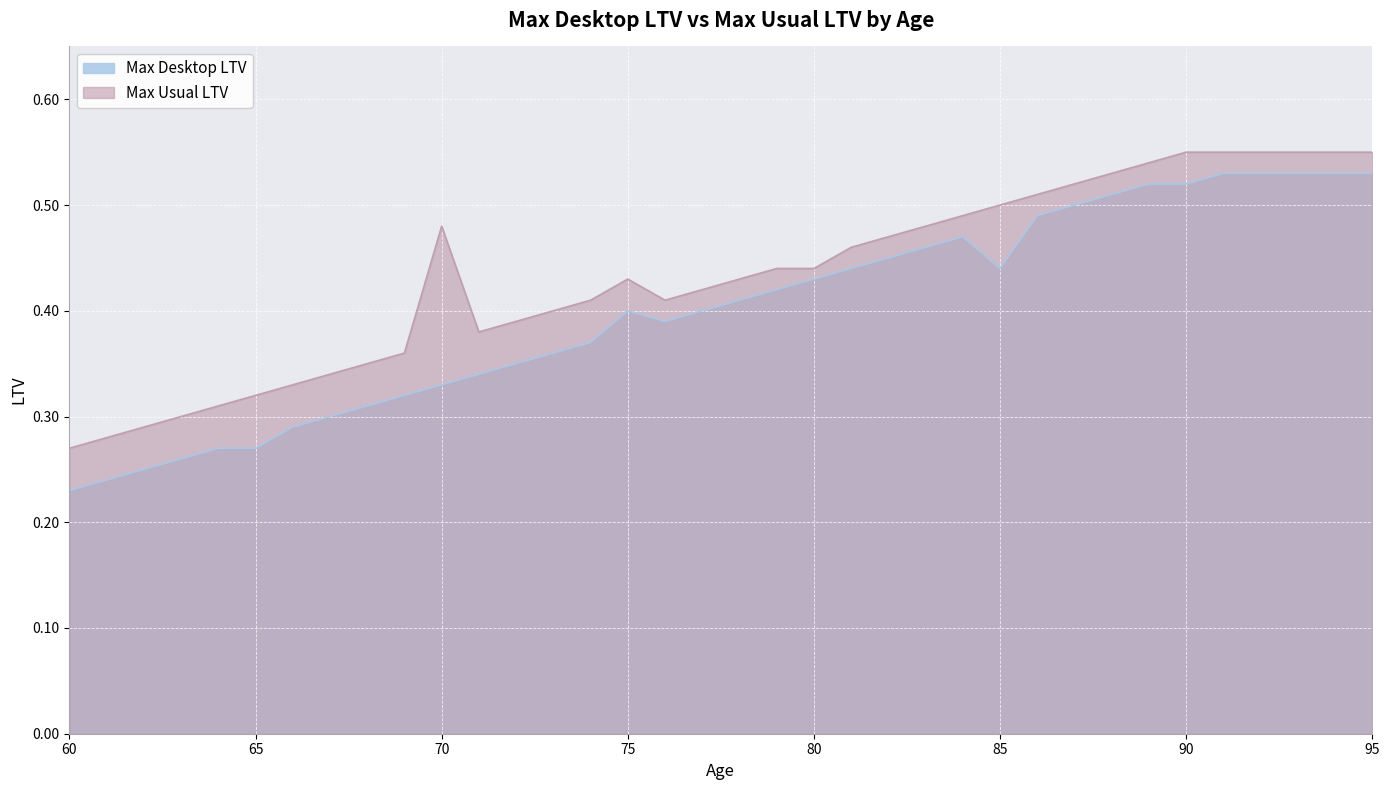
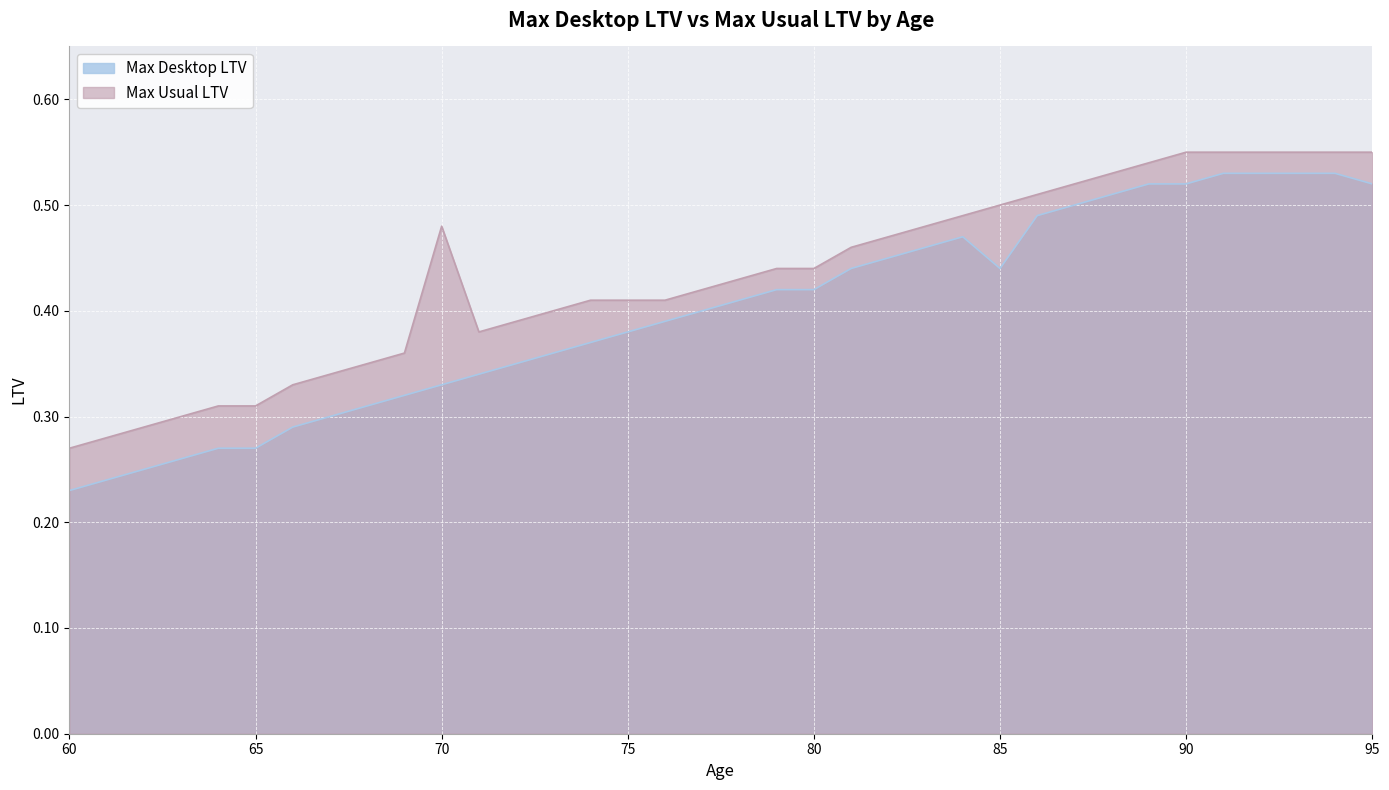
Max Usual LTV, 65: 0.32 -> 0.31
Max Desktop LTV, 75: 0.40 -> 0.38
Max Usual LTV, 75: 0.43 -> 0.41
Max Desktop LTV, 80: 0.43 -> 0.42
Max Desktop LTV, 95: 0.53 -> 0.52
